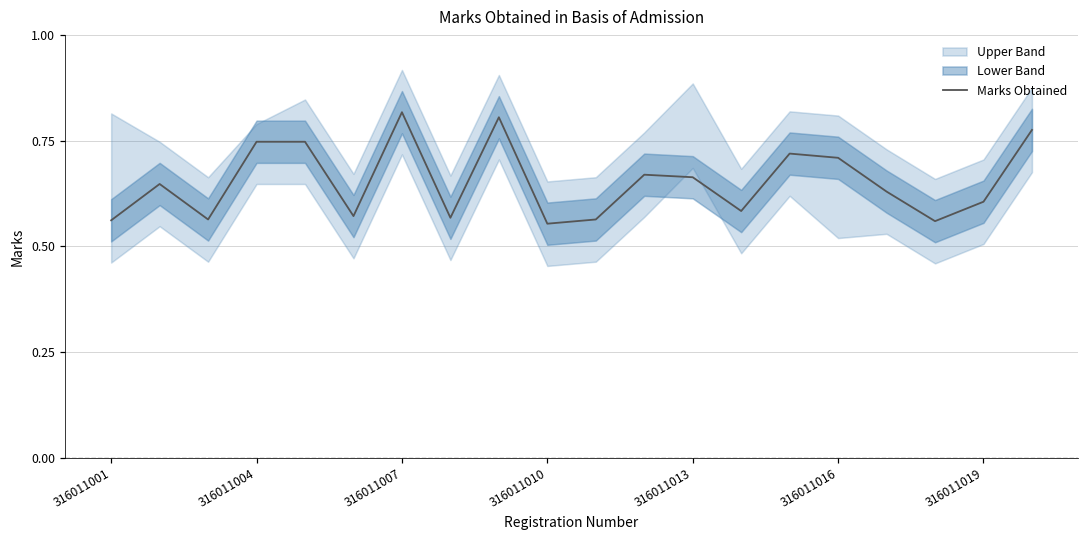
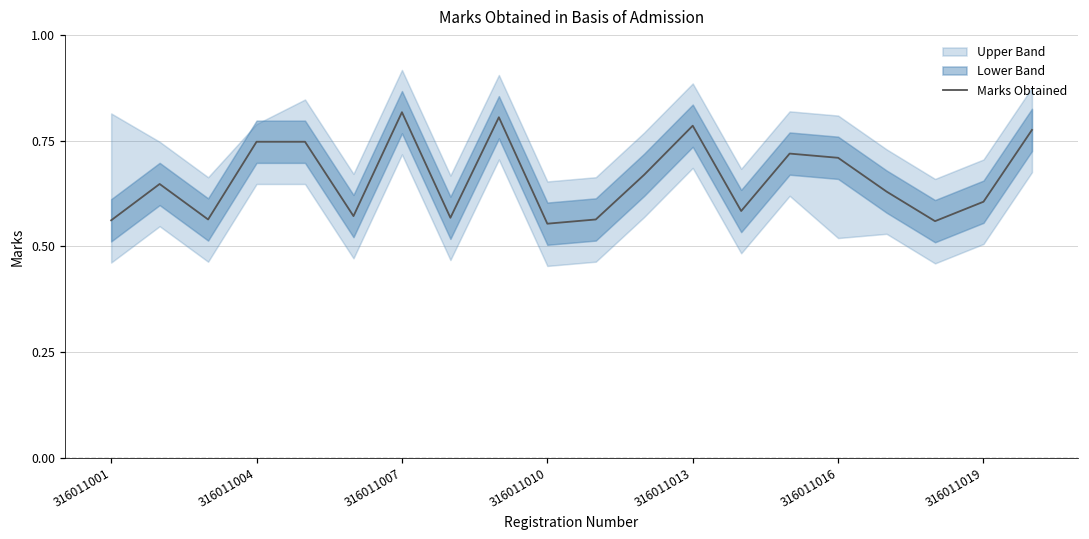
Marks Obtained, 316011013: 0.66 -> 0.79
